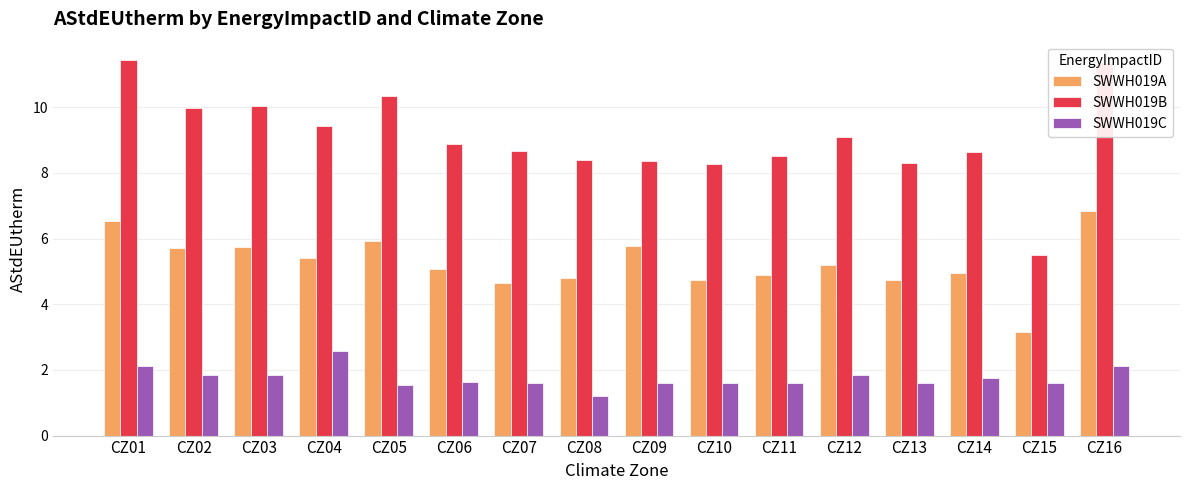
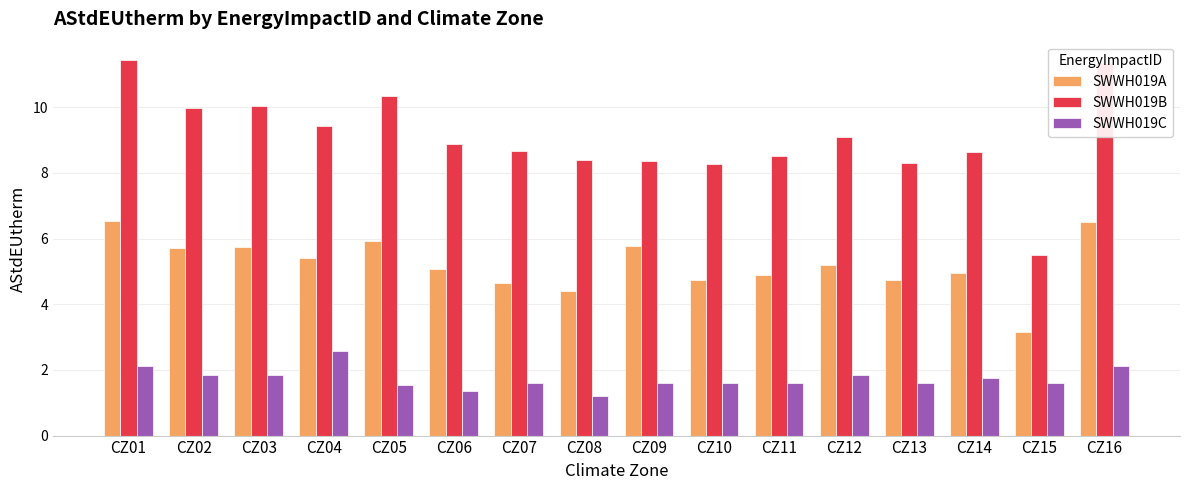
SWWH019C, CZ06: 1.6 -> 1.4
SWWH019A, CZ08: 4.8 -> 4.4
SWWH019A, CZ16: 6.8 -> 6.5
